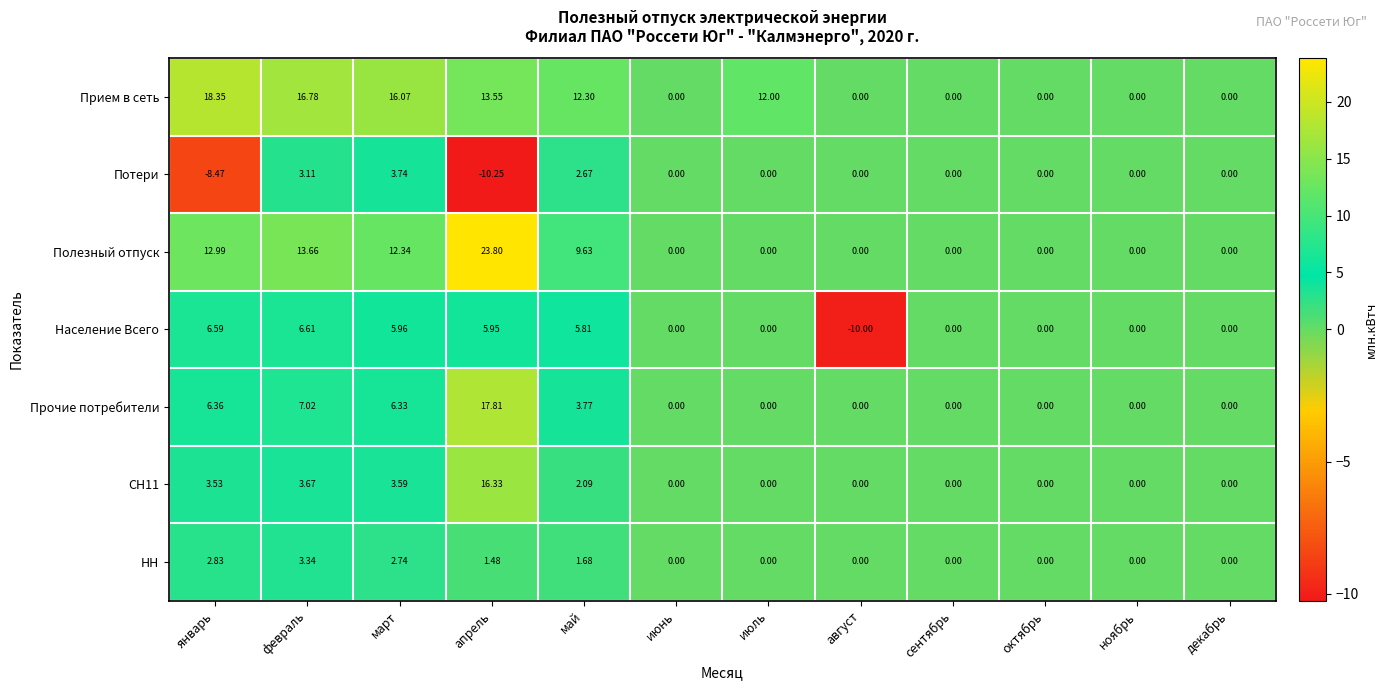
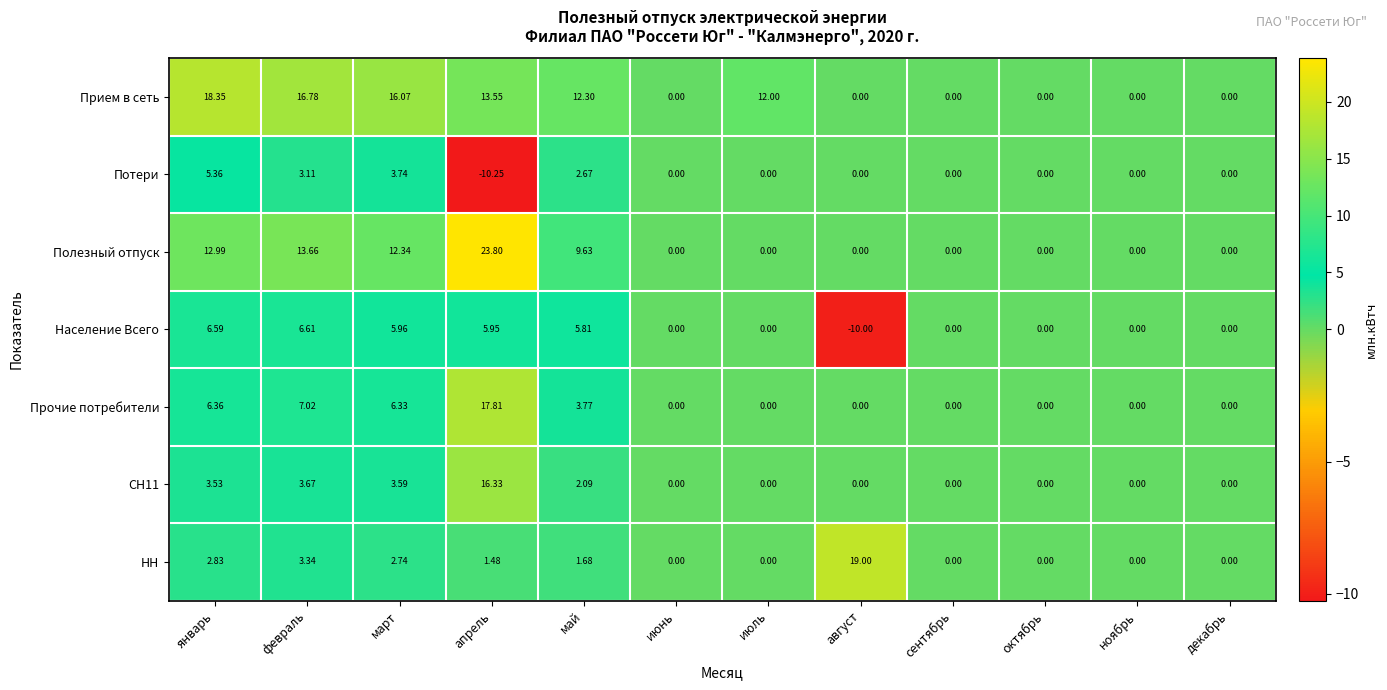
Потери, январь: -8.47 -> 5.36
НН, август: 0.00 -> 19.00
